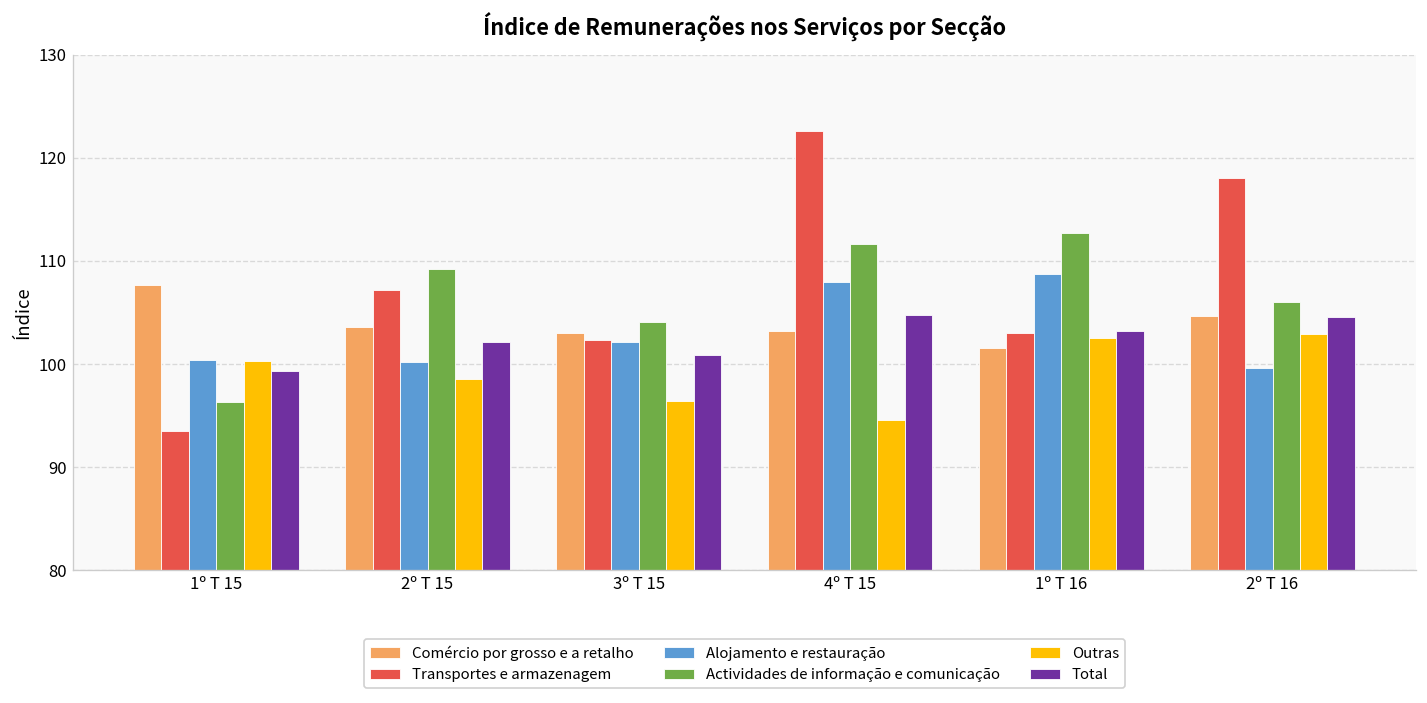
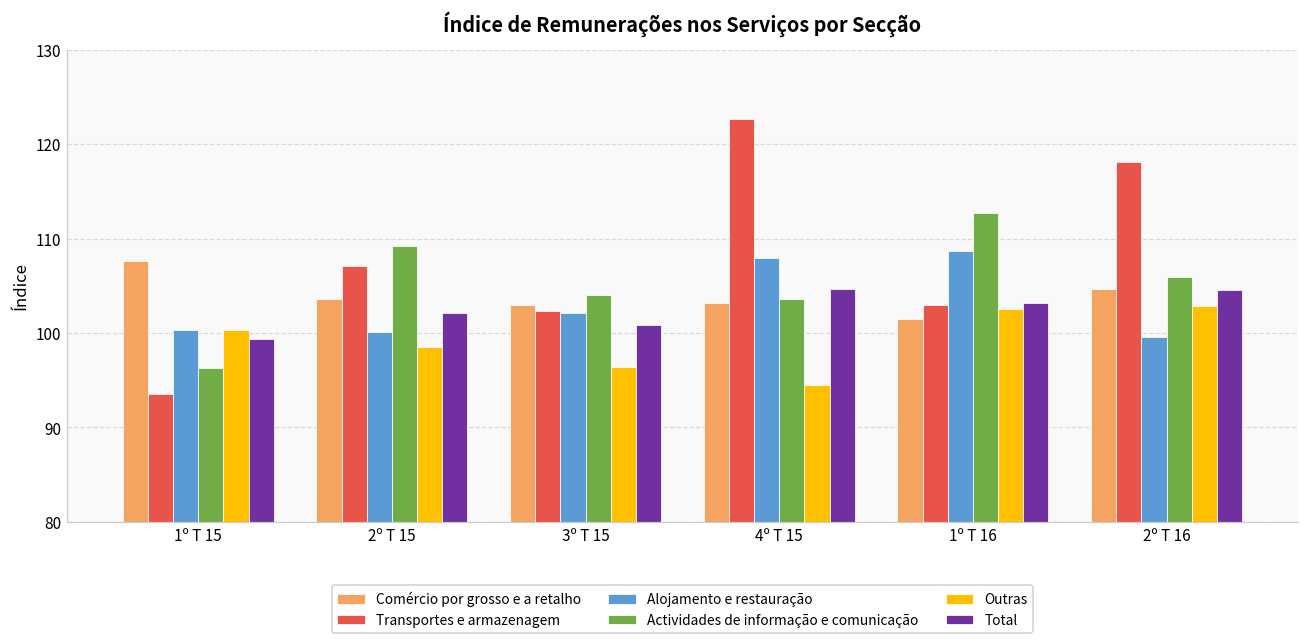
Actividades de informação e comunicação, 4º T 15: 112 -> 104
